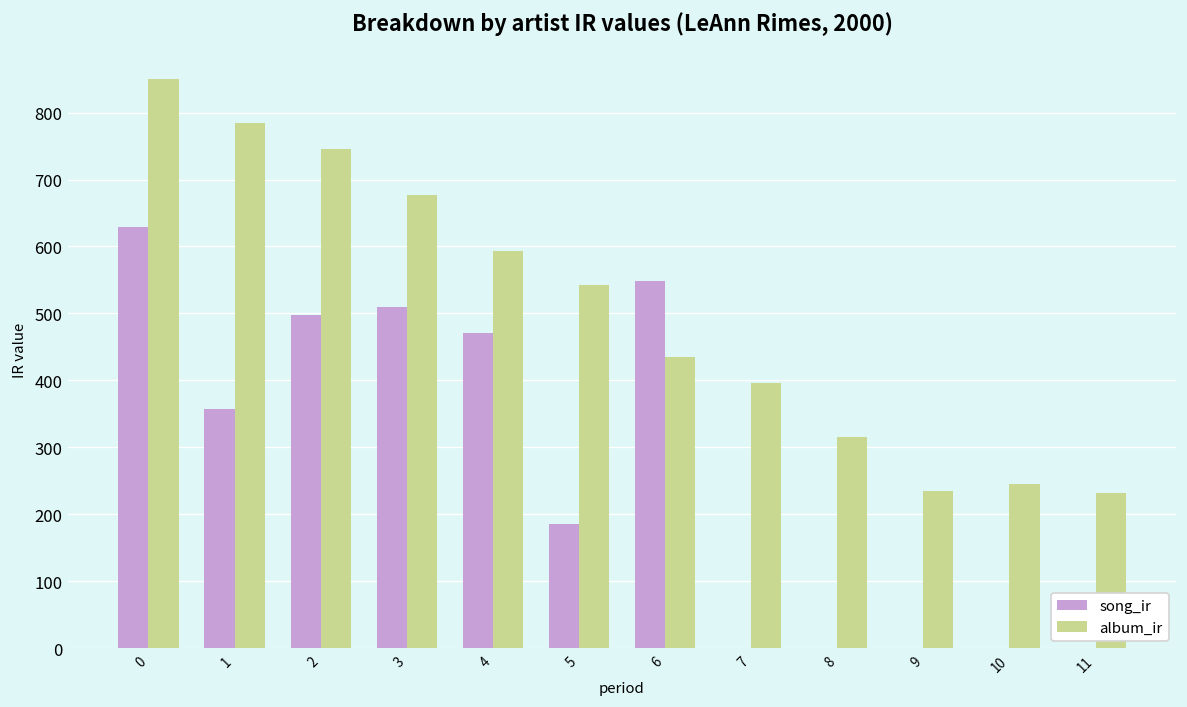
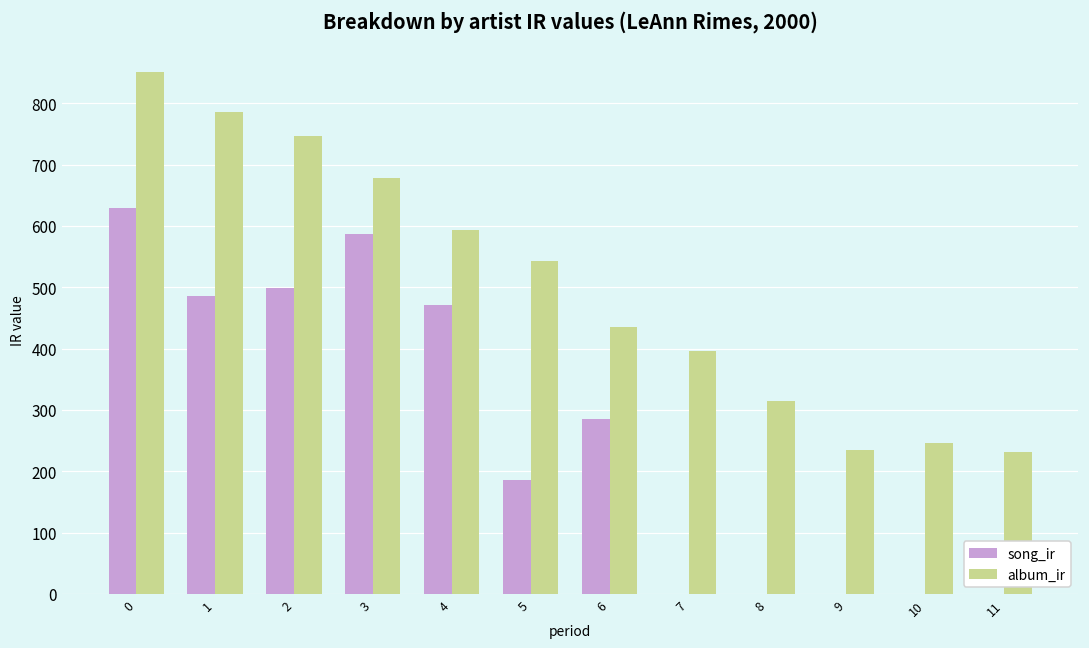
song_ir, 1: 360 -> 490
song_ir, 3: 510 -> 590
song_ir, 6: 550 -> 290
